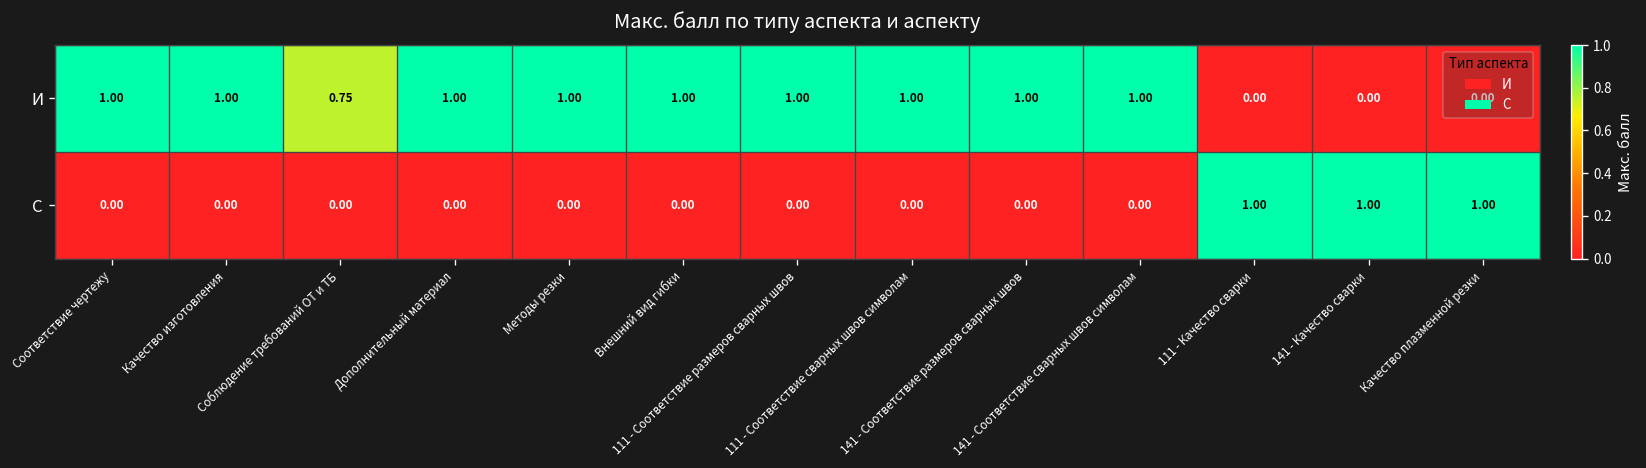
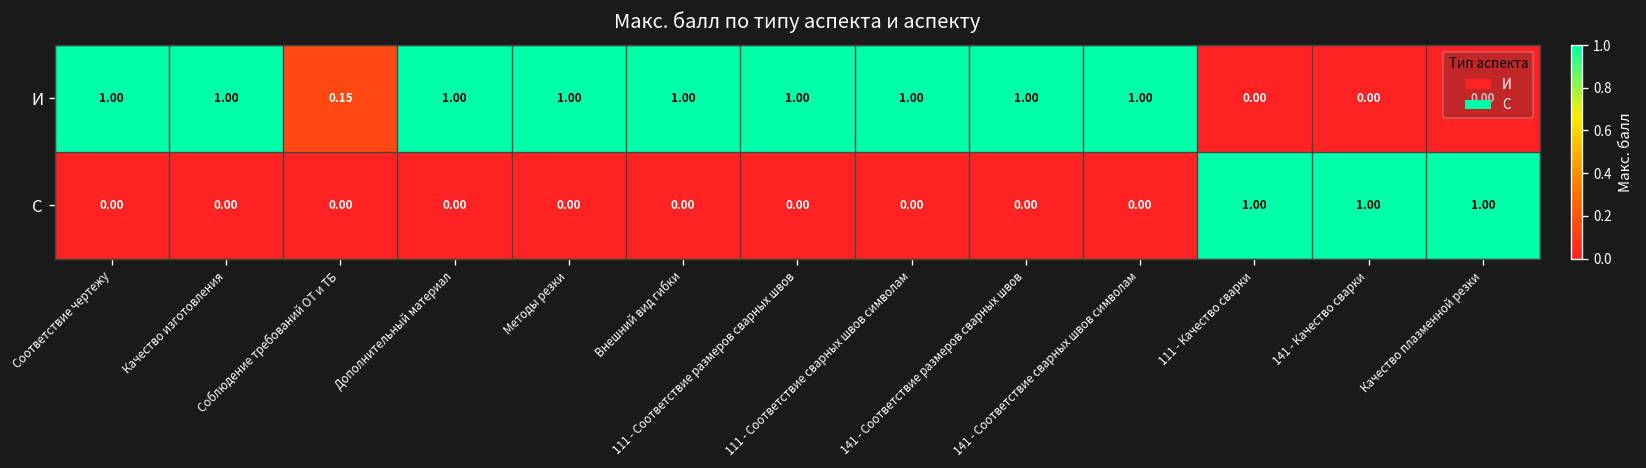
И, Соблюдение требований ОТ и ТБ: 0.75 -> 0.15
